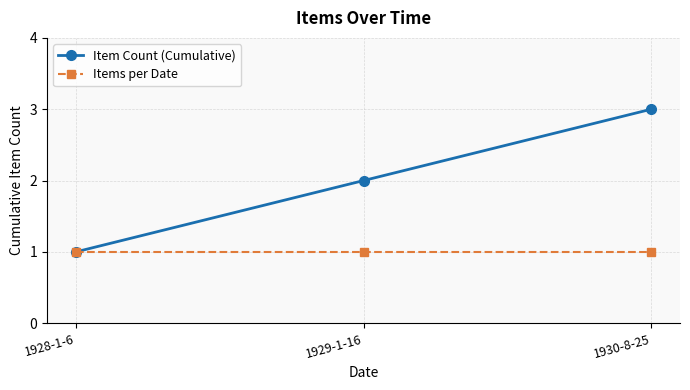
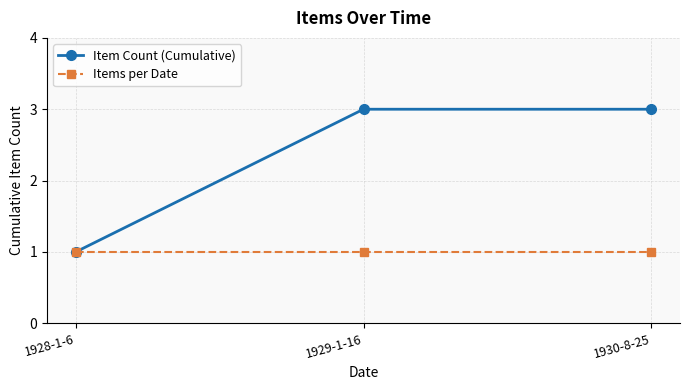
Item Count (Cumulative), 1929-1-16: 2 -> 3
